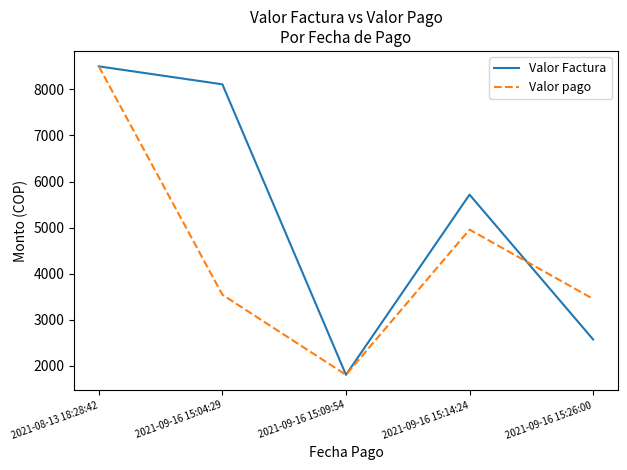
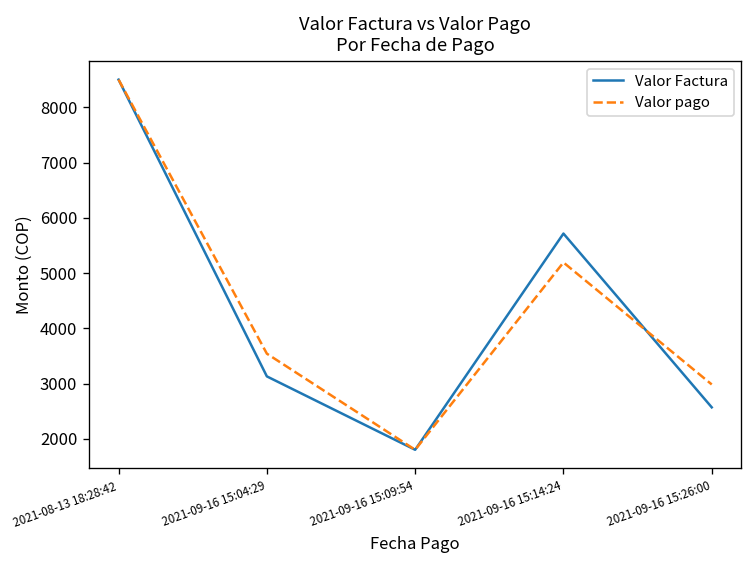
Valor Factura, 2021-09-16 15:04:29: 8100 -> 3100
Valor pago, 2021-09-16 15:14:24: 5000 -> 5200
Valor pago, 2021-09-16 15:26:00: 3500 -> 3000
